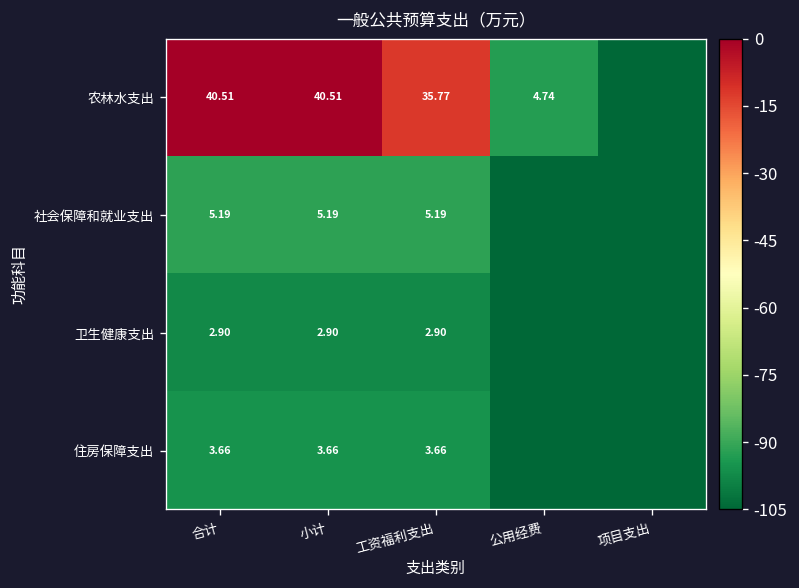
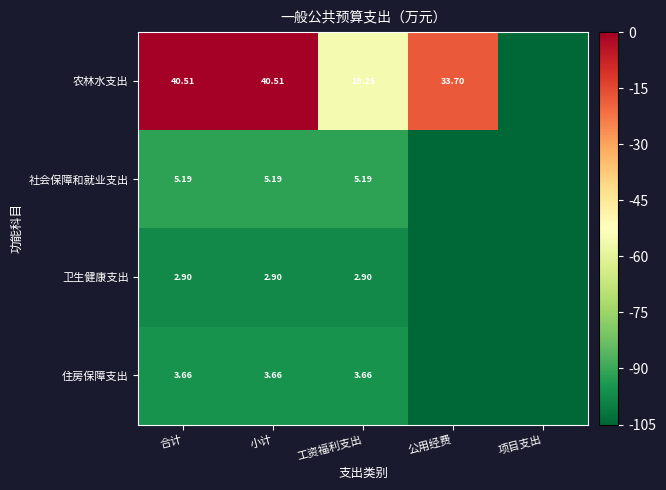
农林水支出, 工资福利支出: 35.77 -> 19.25
农林水支出, 公用经费: 4.74 -> 33.70
